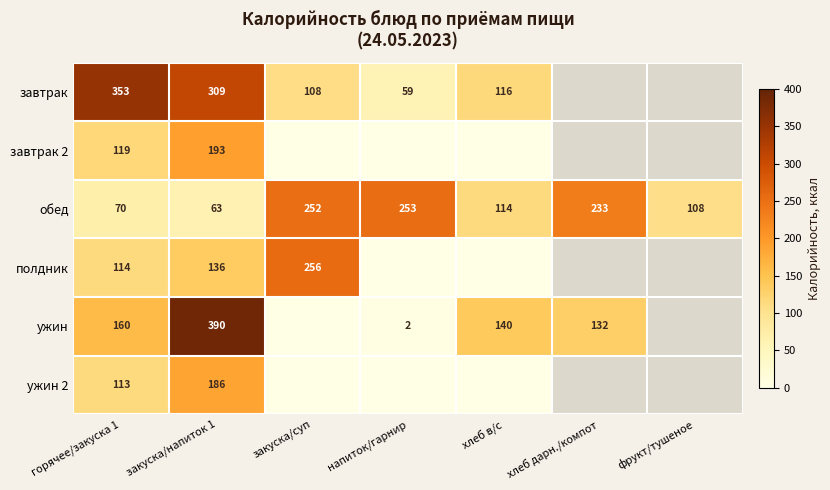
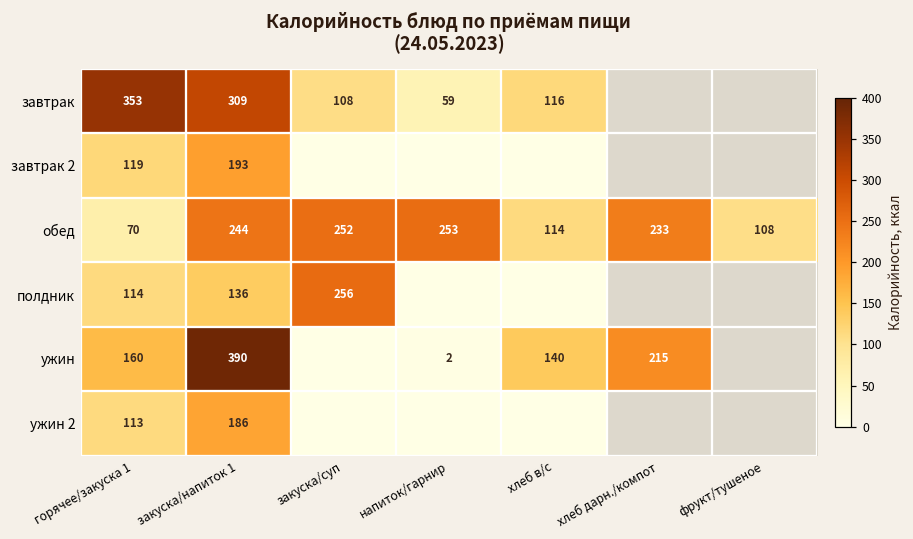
обед, закуска/напиток 1: 63 -> 244
ужин, хлеб дарн./компот: 132 -> 215
